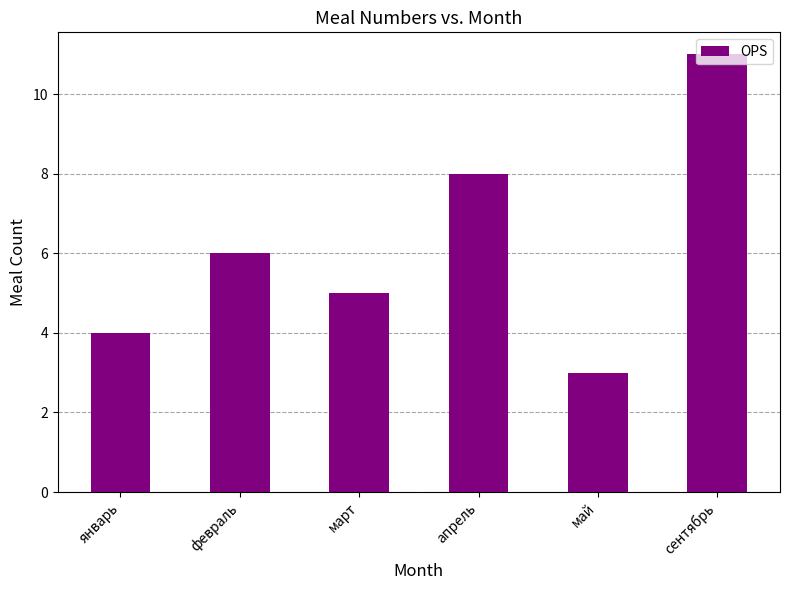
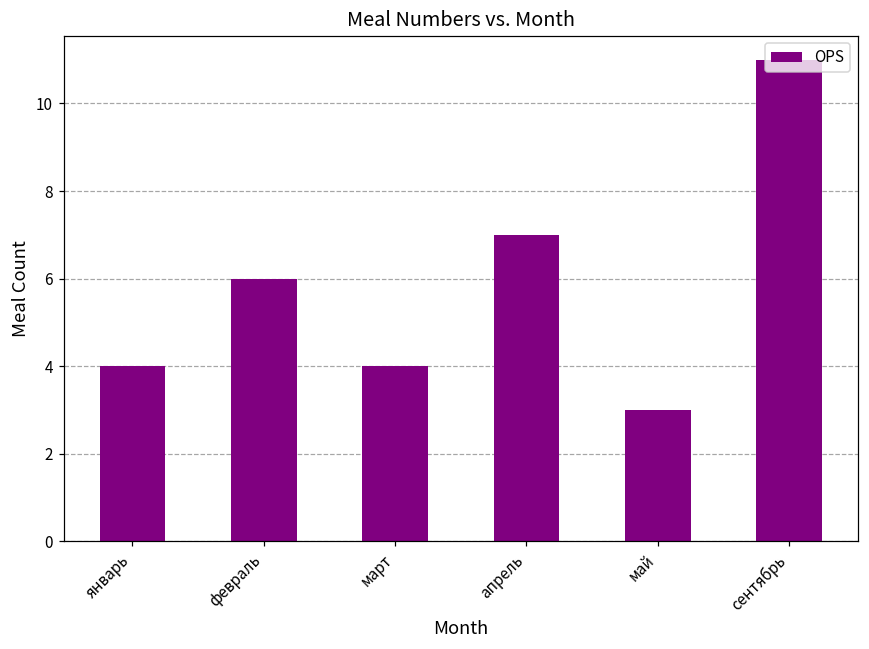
март: 5 -> 4
апрель: 8 -> 7
